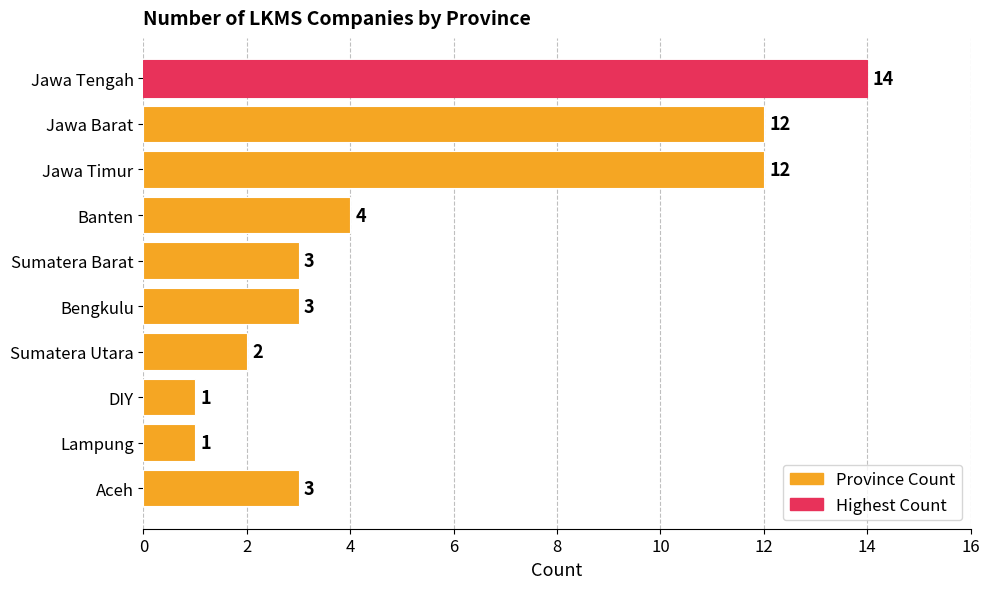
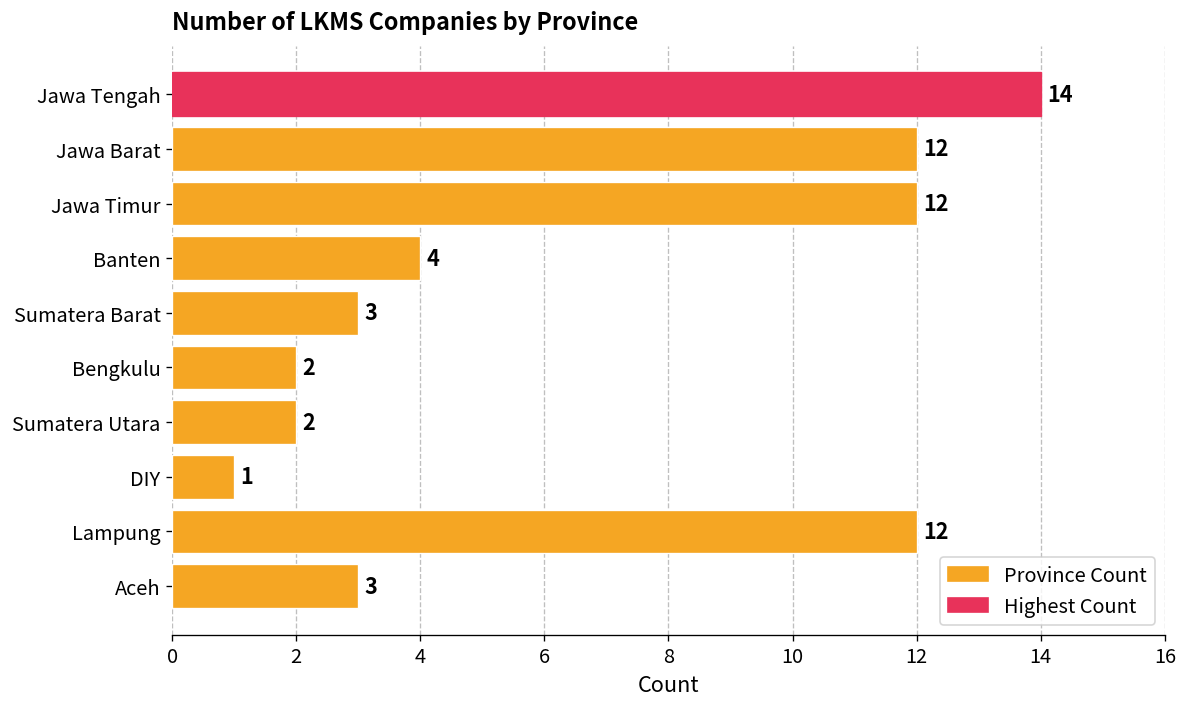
Bengkulu: 3 -> 2
Lampung: 1 -> 12
